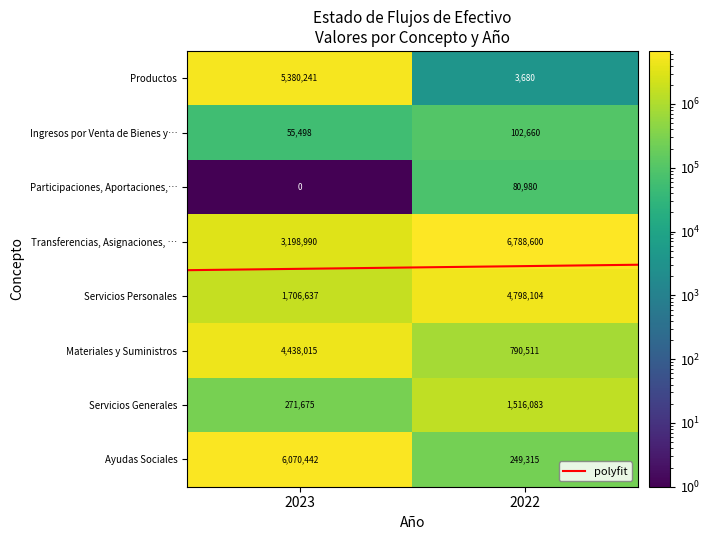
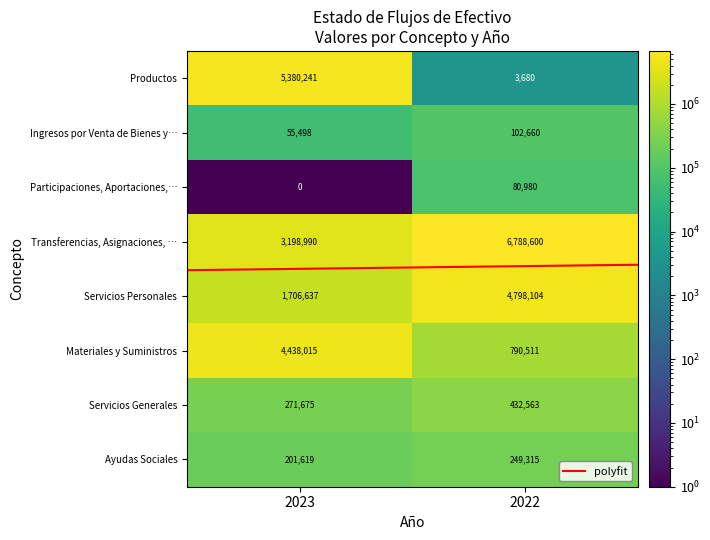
Servicios Generales, 2022: 1,516,083 -> 432,563
Ayudas Sociales, 2023: 6,070,442 -> 201,619
